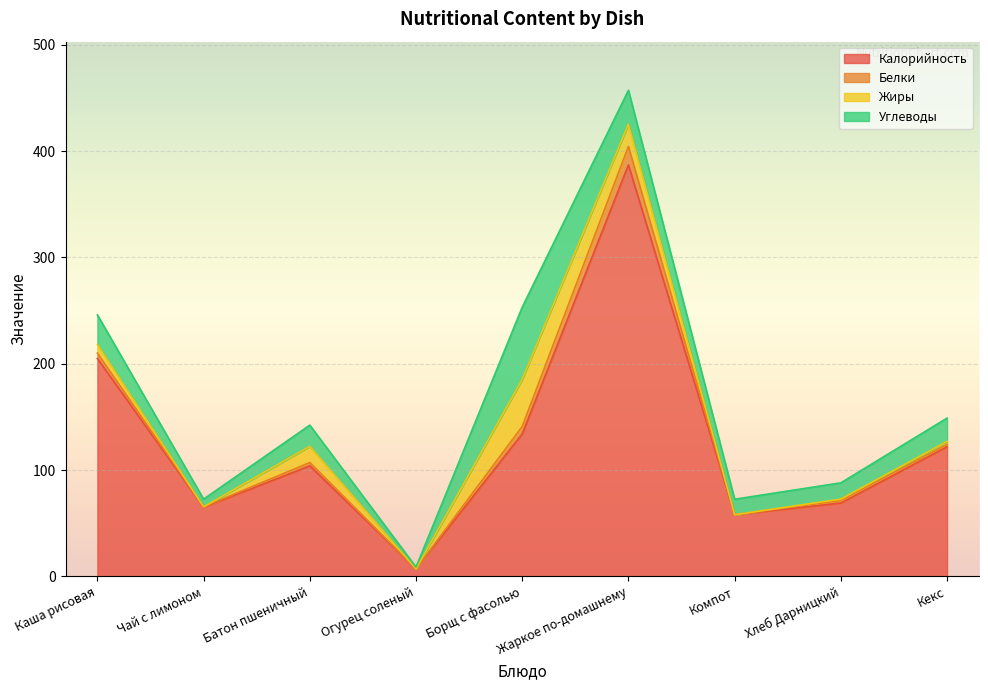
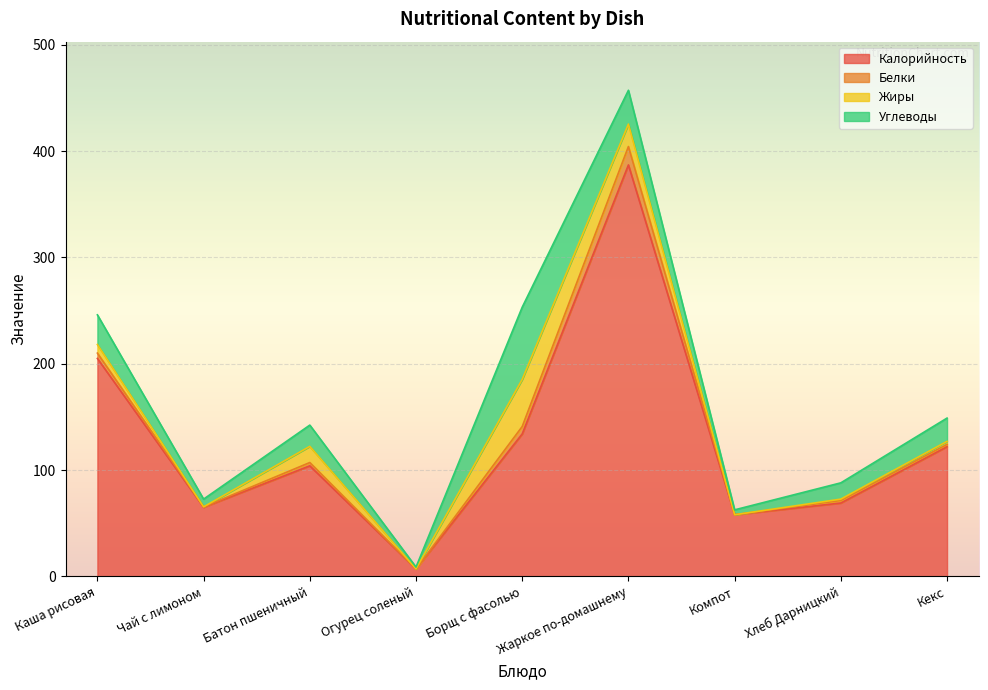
Углеводы, Компот: 15 -> 5
